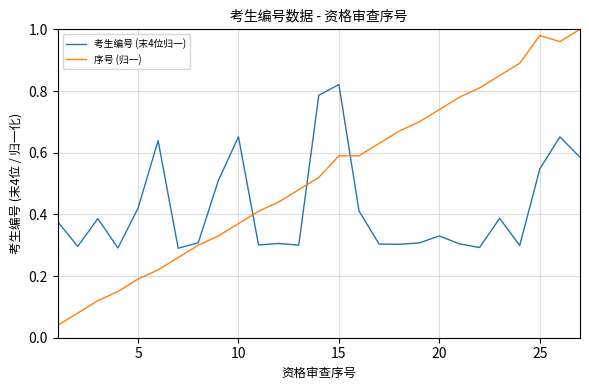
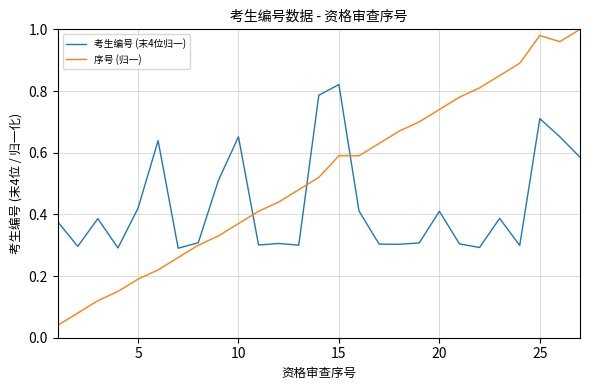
考生编号 (末4位归一), 20: 0.33 -> 0.41
考生编号 (末4位归一), 25: 0.55 -> 0.71
